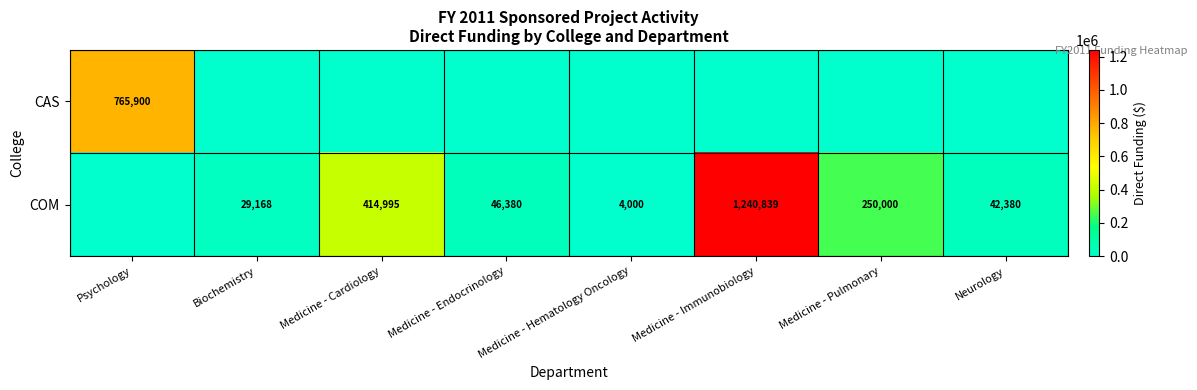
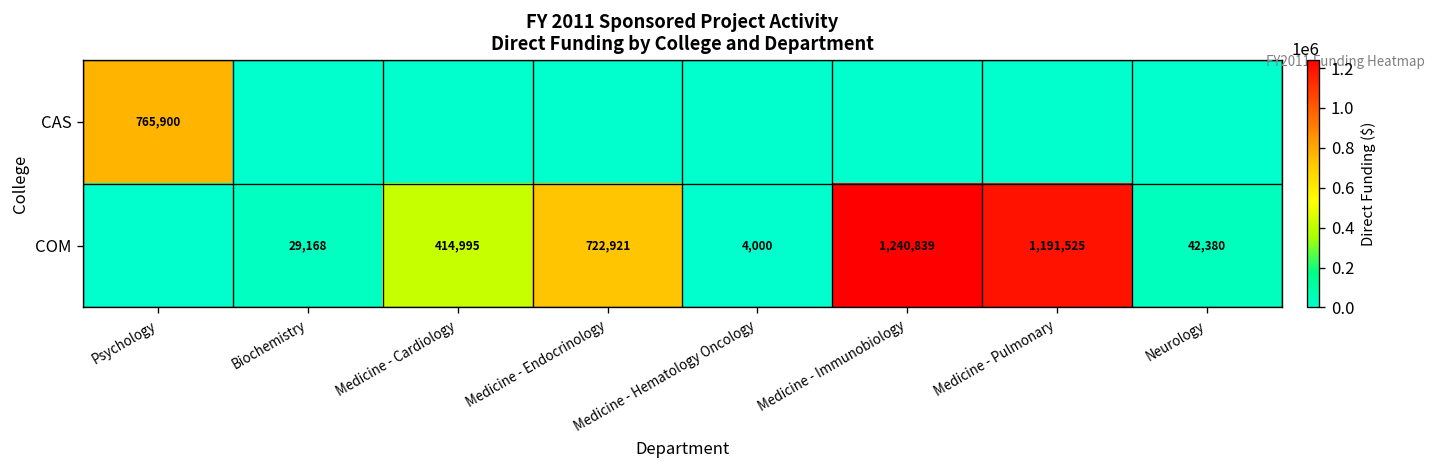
COM, Medicine - Endocrinology: 46,380 -> 722,921
COM, Medicine - Pulmonary: 250,000 -> 1,191,525
